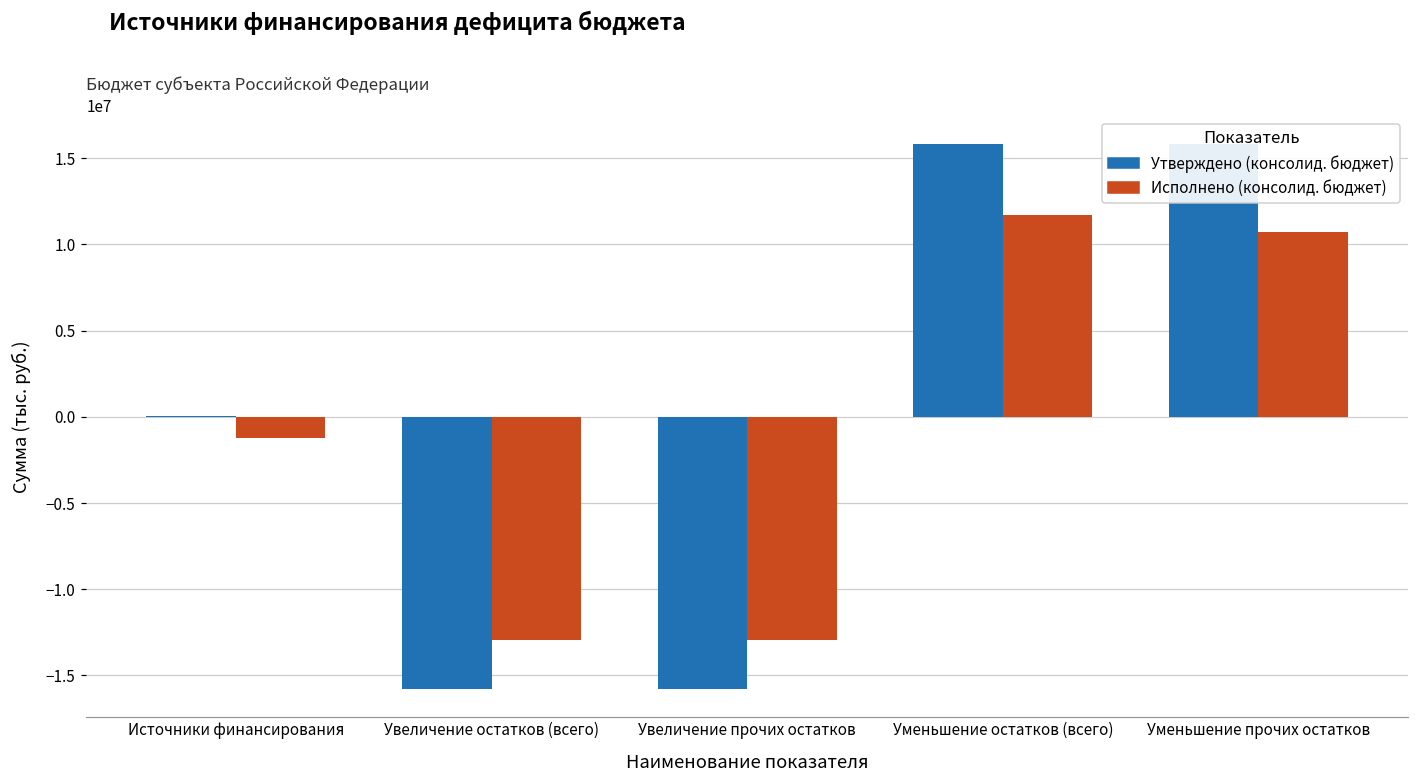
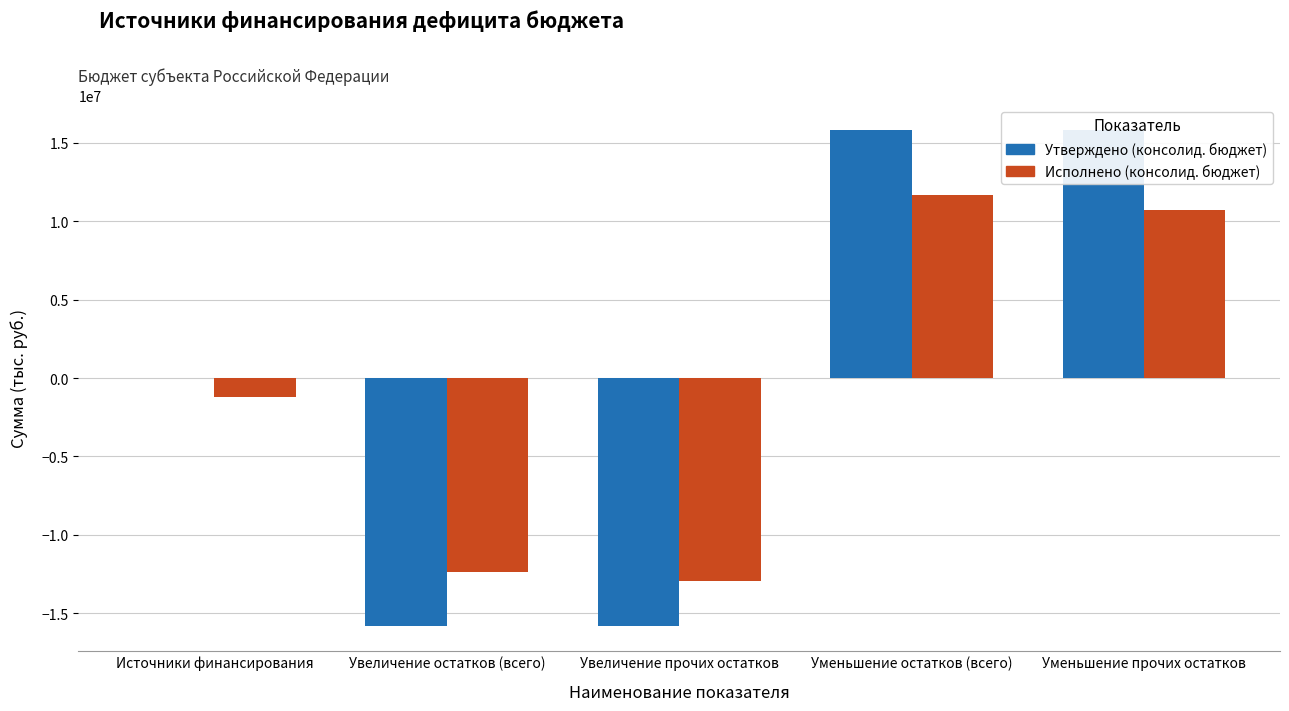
Исполнено (консолид. бюджет), Увеличение остатков (всего): -12900000 -> -12400000
